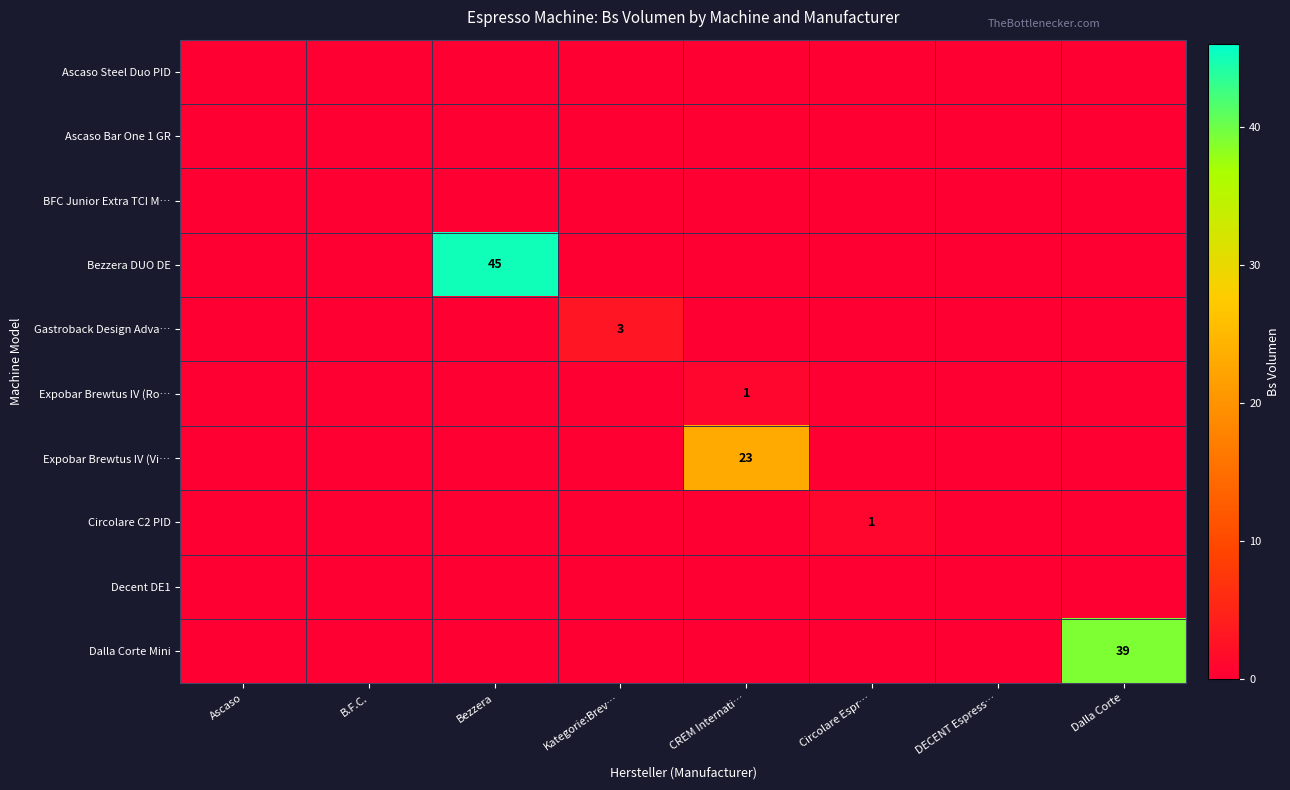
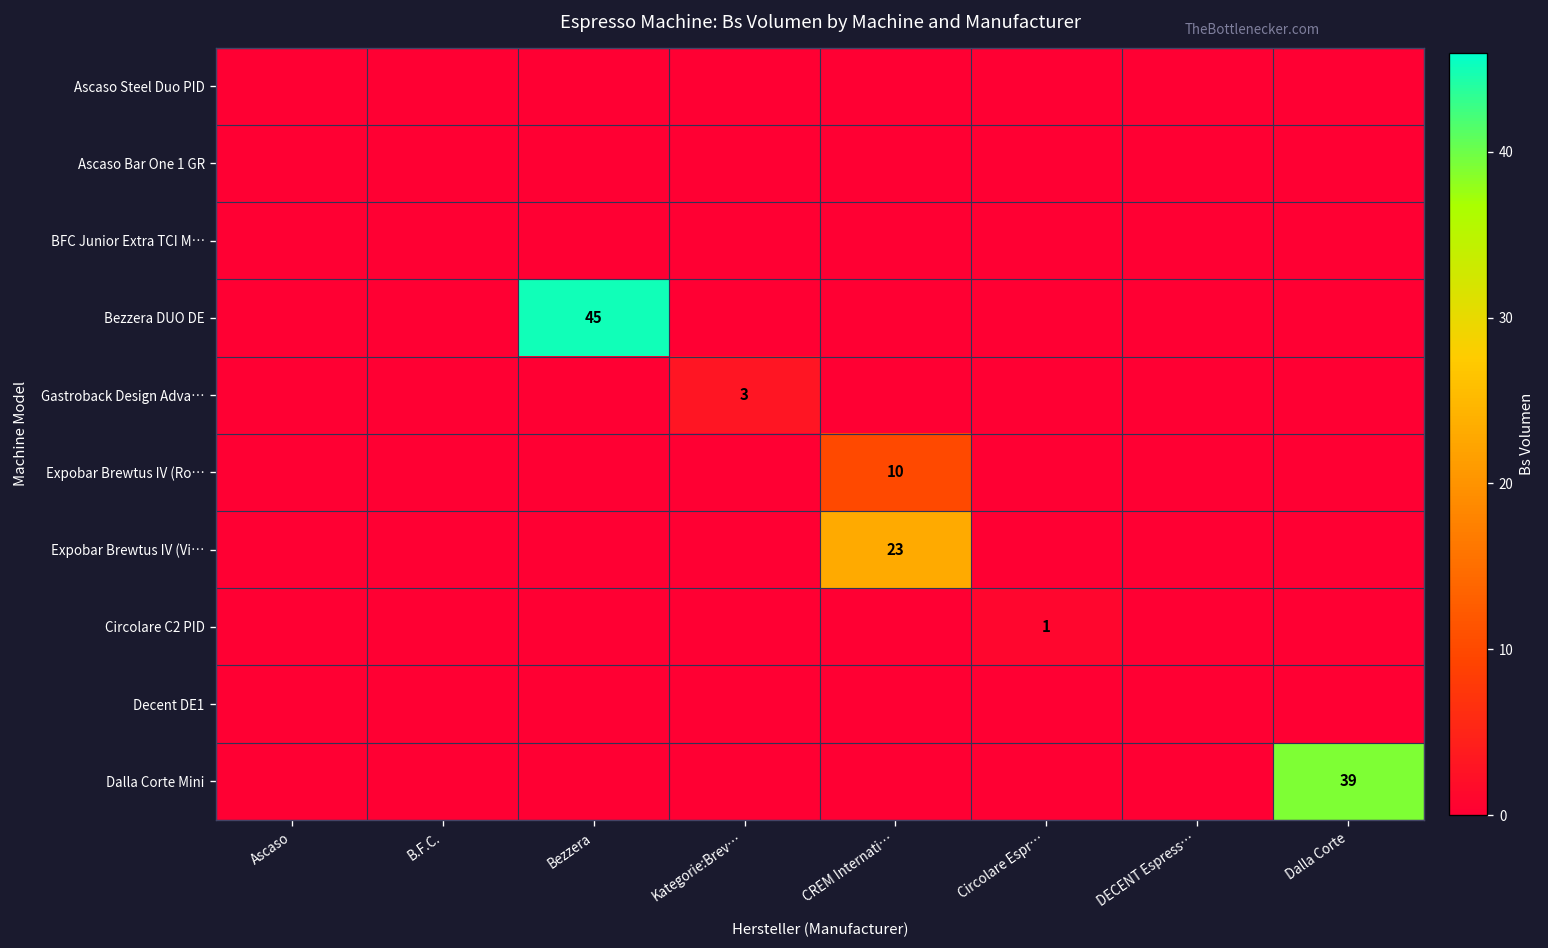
Expobar Brewtus IV (Ro…, CREM Internati…: 1 -> 10
